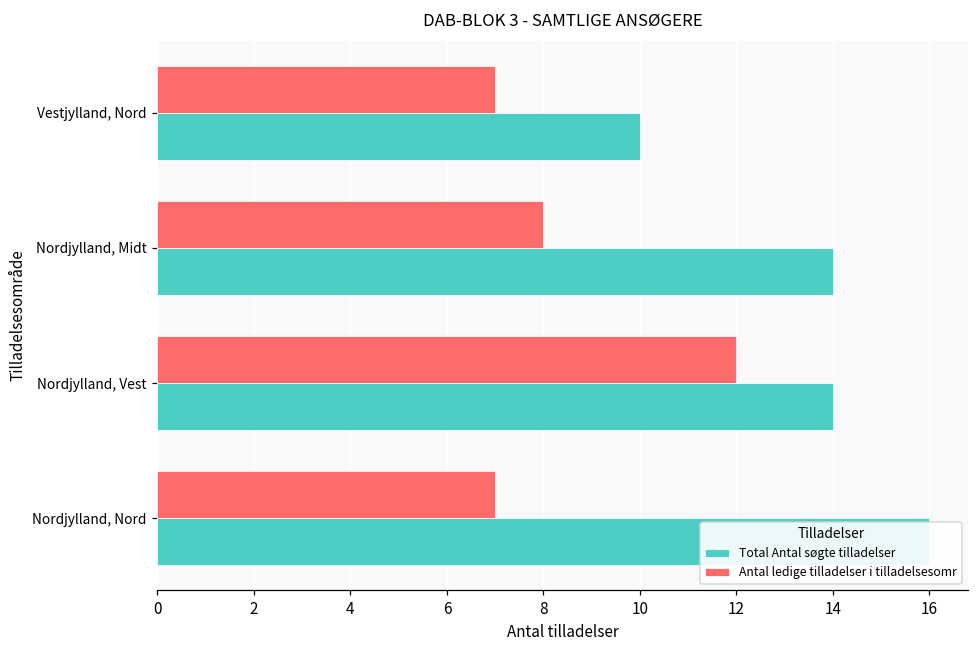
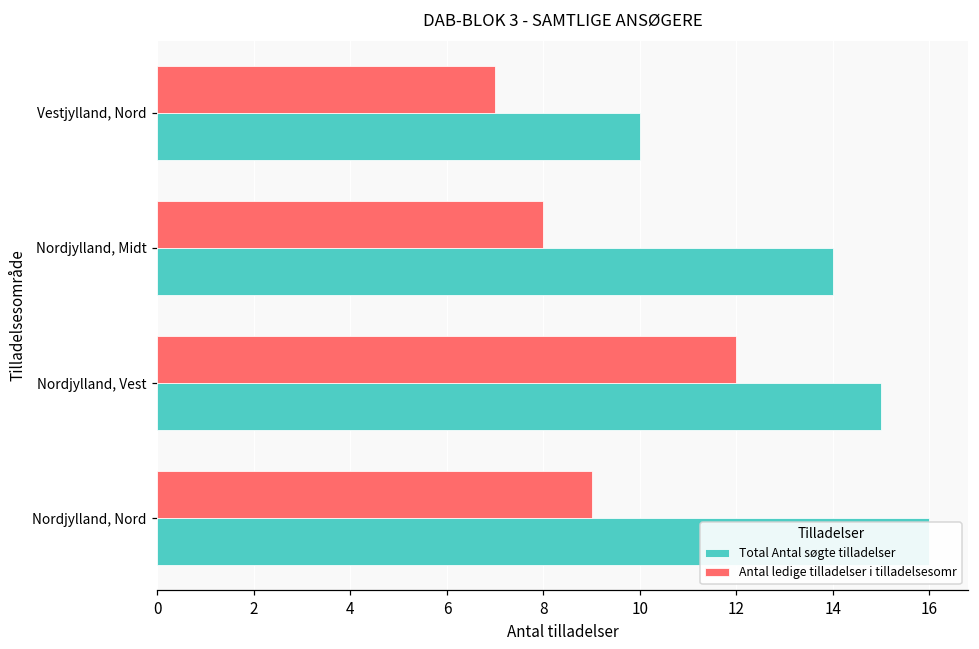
Total Antal søgte tilladelser, Nordjylland, Vest: 14 -> 15
Antal ledige tilladelser i tilladelsesomr, Nordjylland, Nord: 7 -> 9
